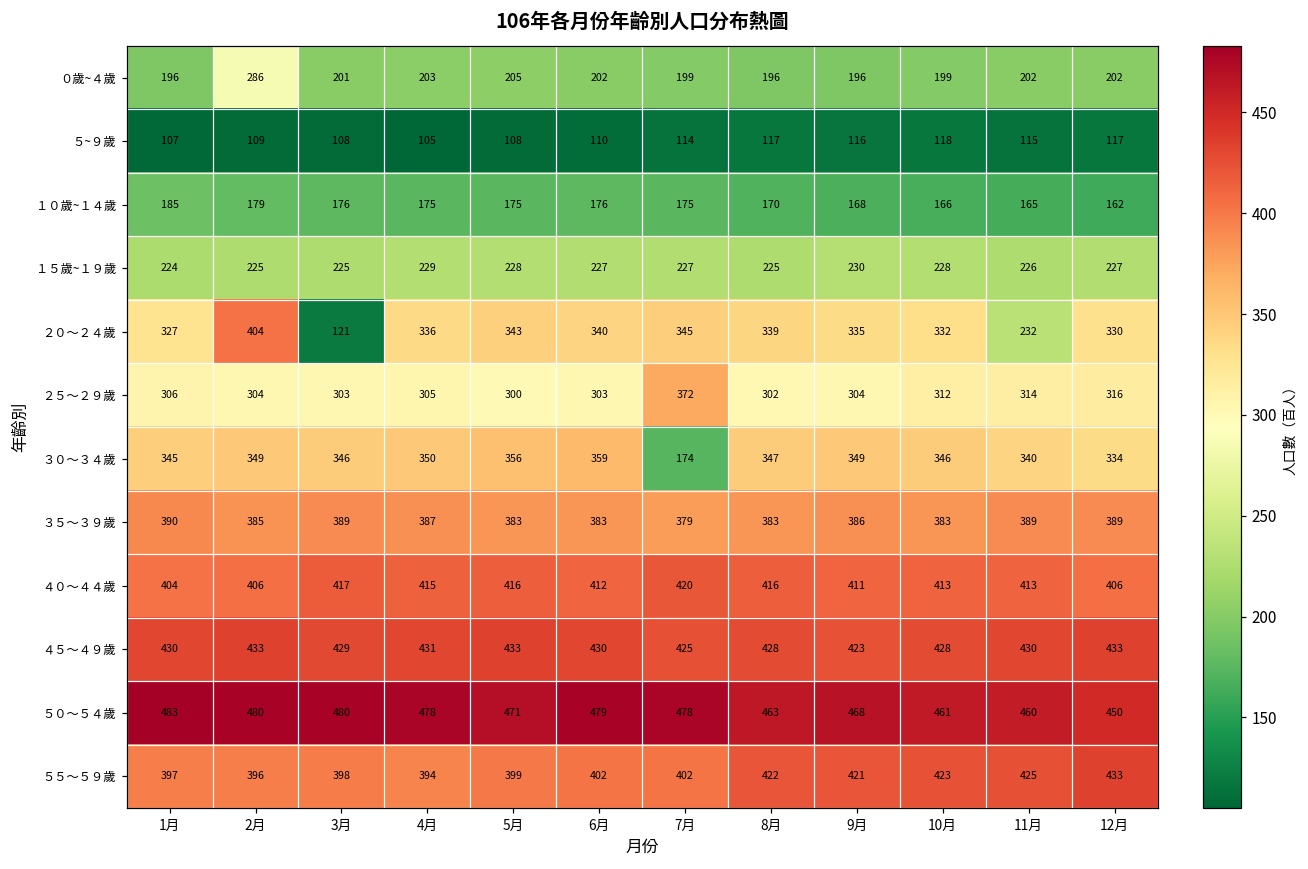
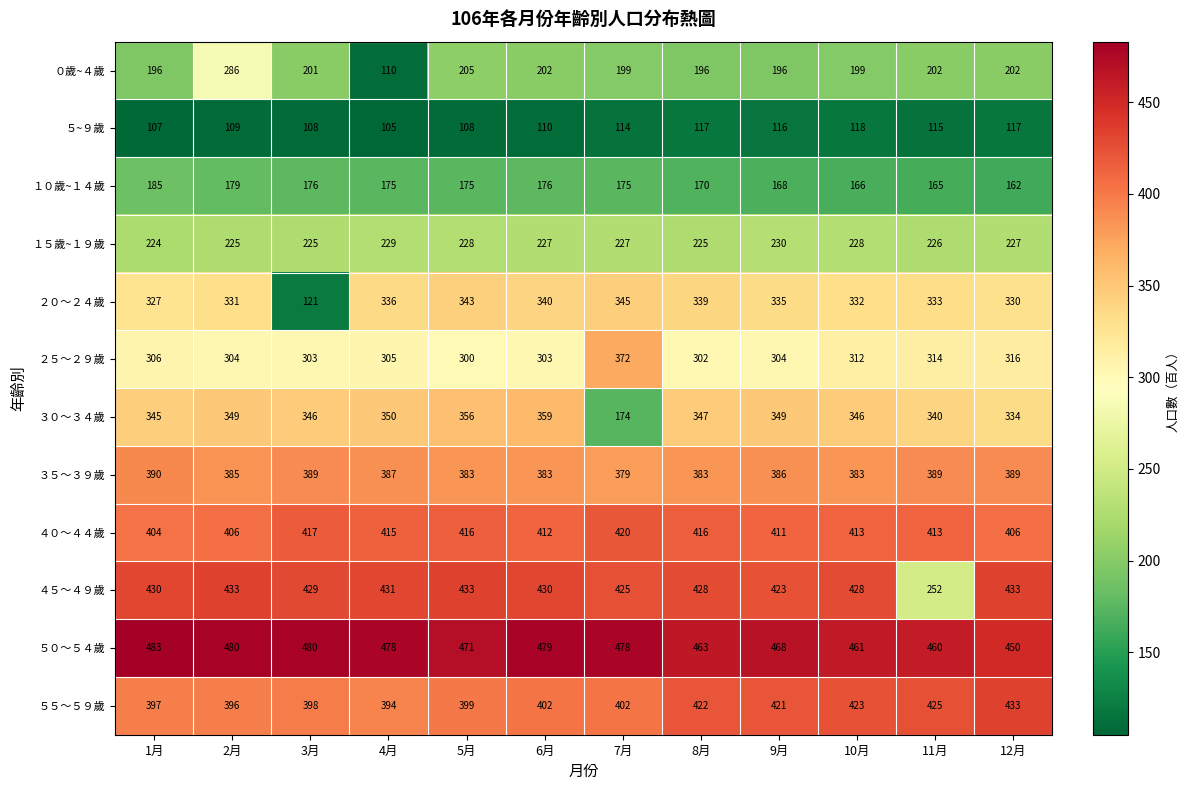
０歲~４歲, 4月: 203 -> 110
２０～２４歲, 2月: 404 -> 331
２０～２４歲, 11月: 232 -> 333
４５～４９歲, 11月: 430 -> 252
